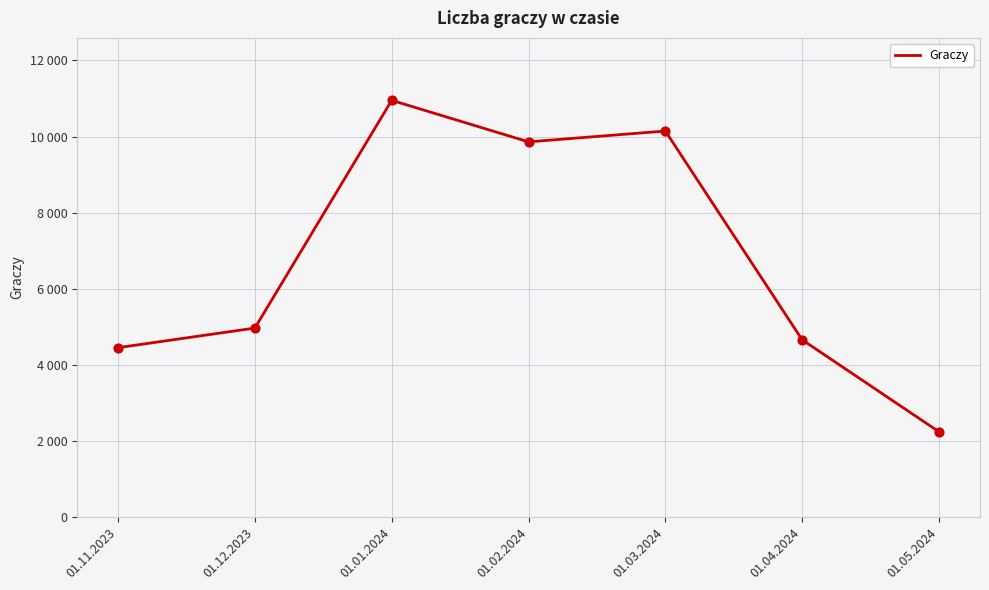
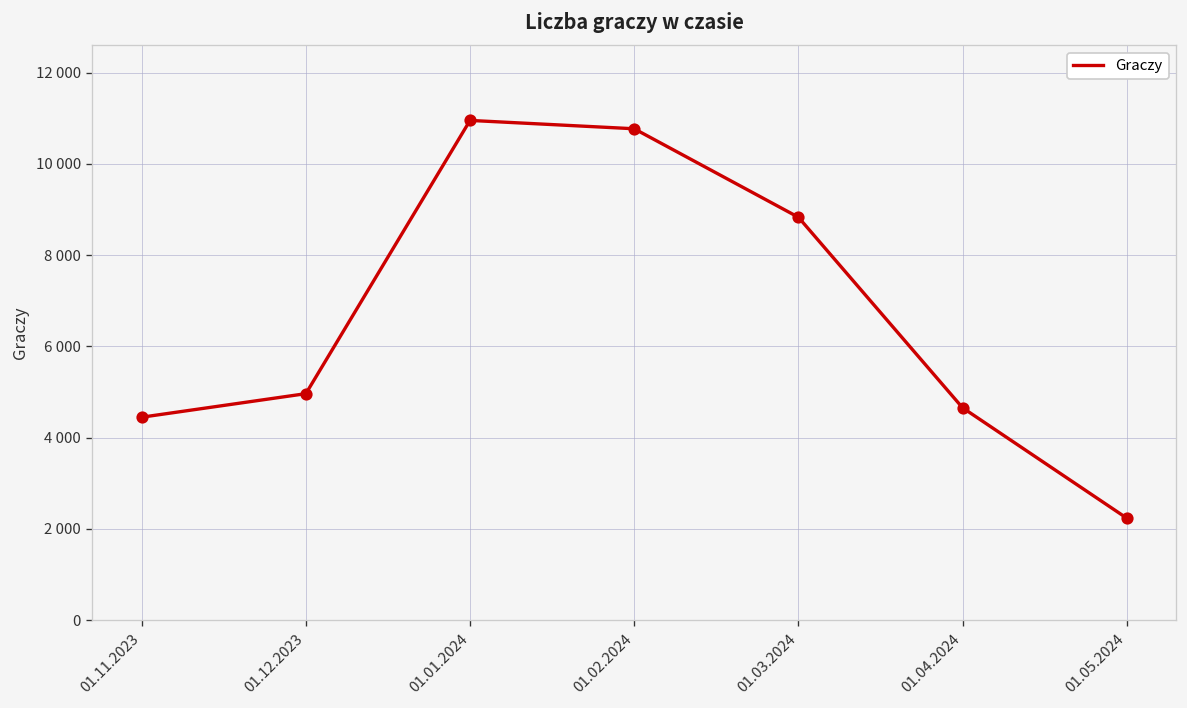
01.02.2024: 9900 -> 10800
01.03.2024: 10100 -> 8800
